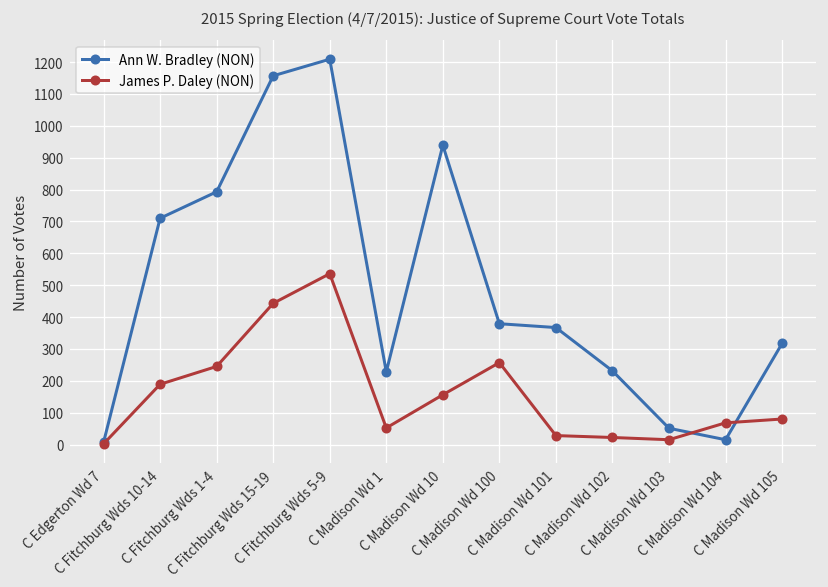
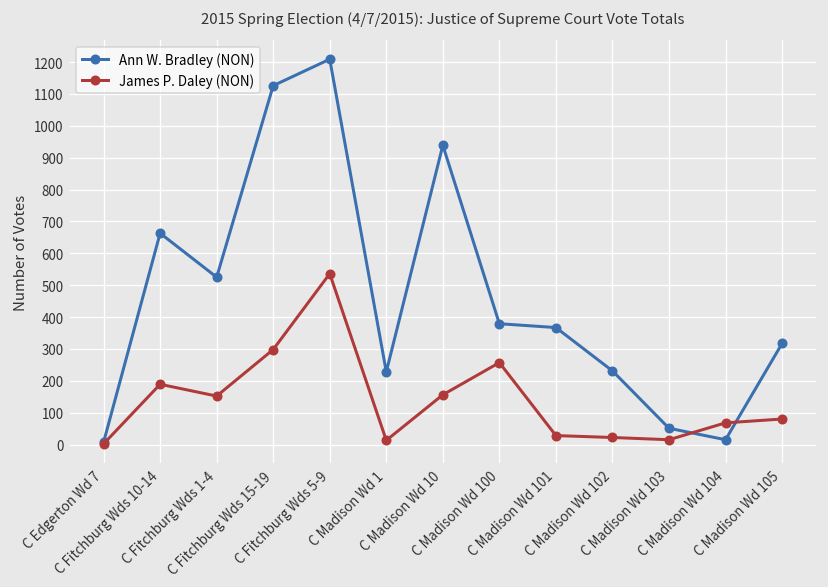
Ann W. Bradley (NON), C Fitchburg Wds 10-14: 710 -> 660
Ann W. Bradley (NON), C Fitchburg Wds 1-4: 790 -> 530
James P. Daley (NON), C Fitchburg Wds 1-4: 250 -> 150
Ann W. Bradley (NON), C Fitchburg Wds 15-19: 1160 -> 1130
James P. Daley (NON), C Fitchburg Wds 15-19: 440 -> 300
James P. Daley (NON), C Madison Wd 1: 50 -> 10
